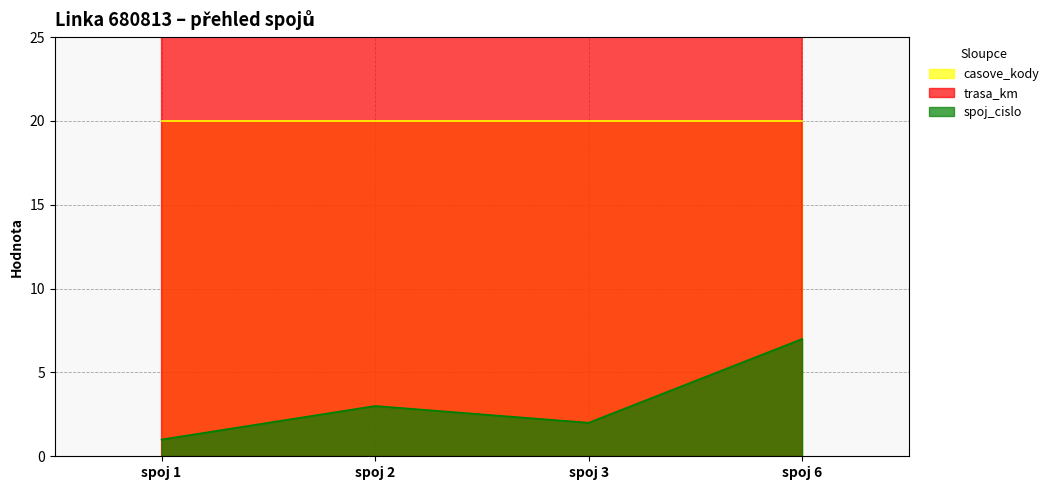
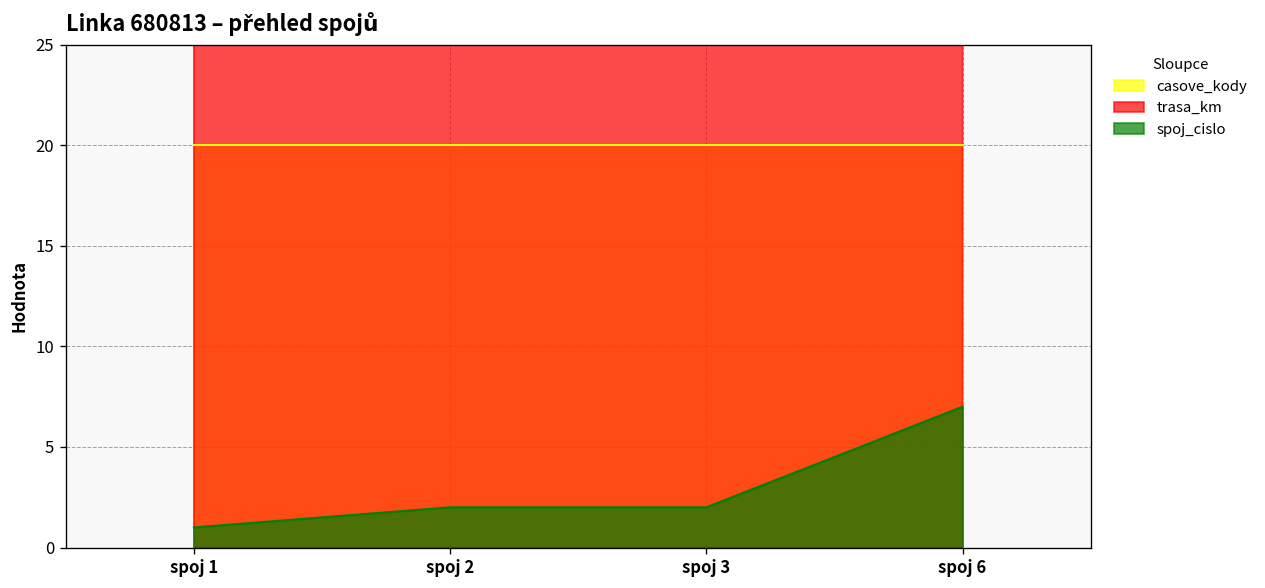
spoj_cislo, spoj 2: 3 -> 2
